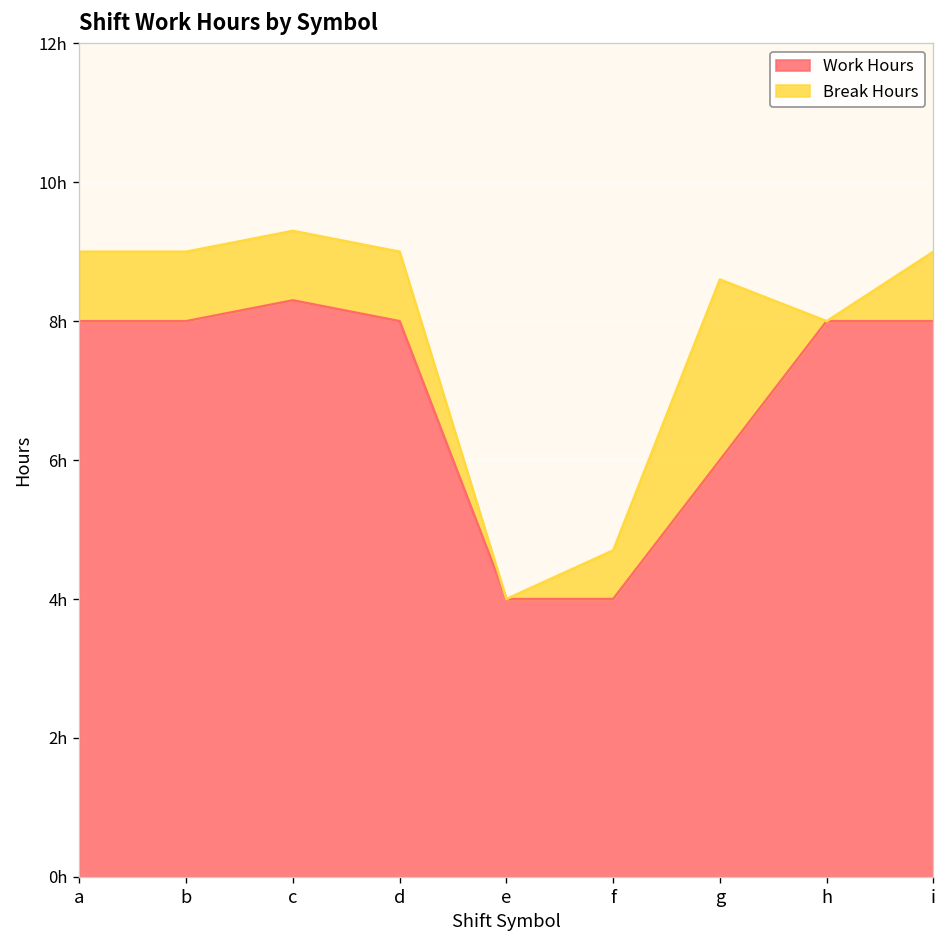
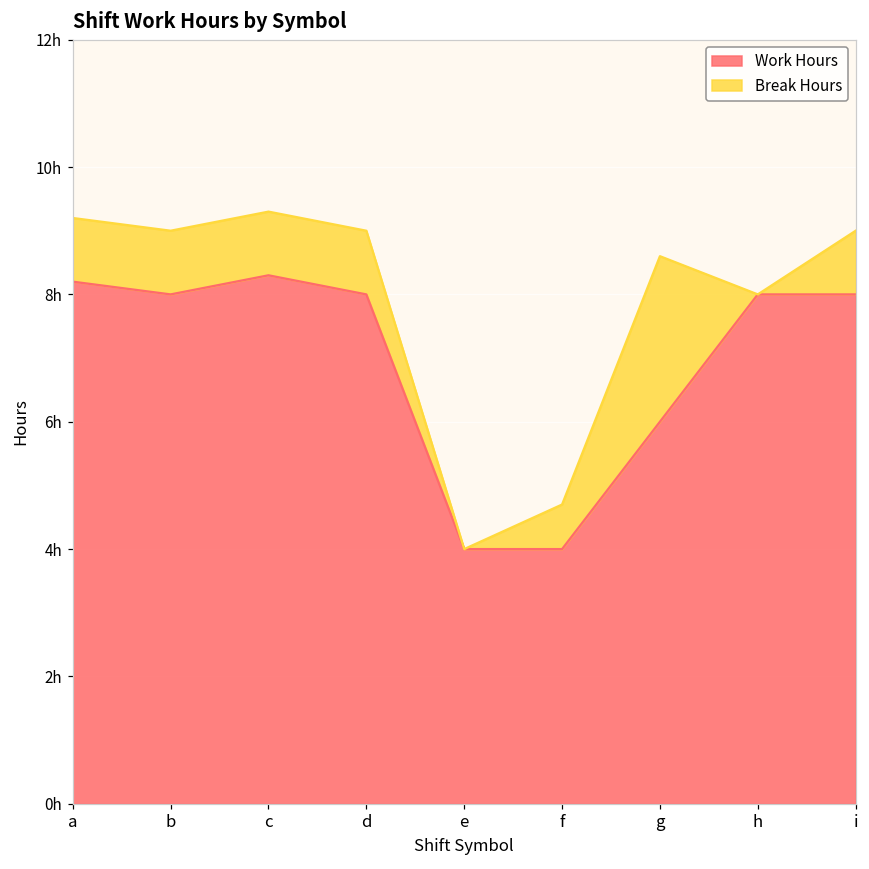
Work Hours, a: 8.0h -> 8.2h
